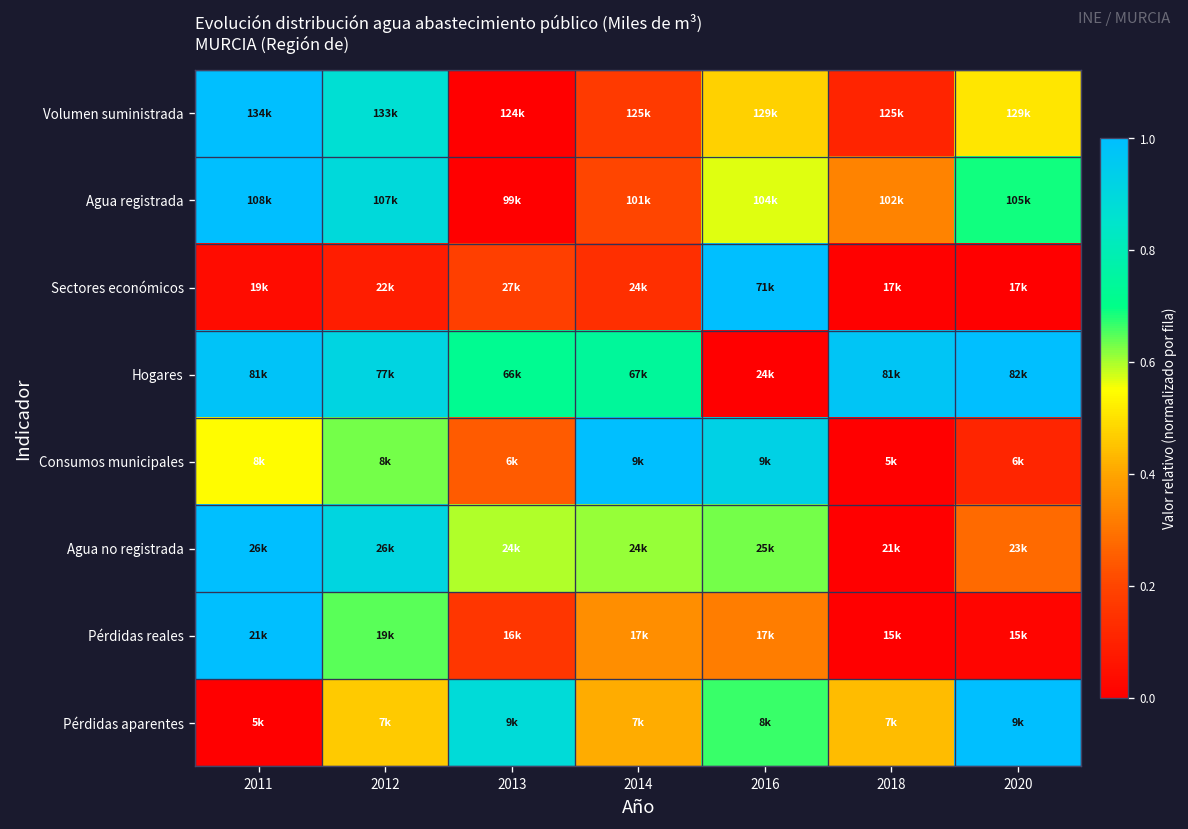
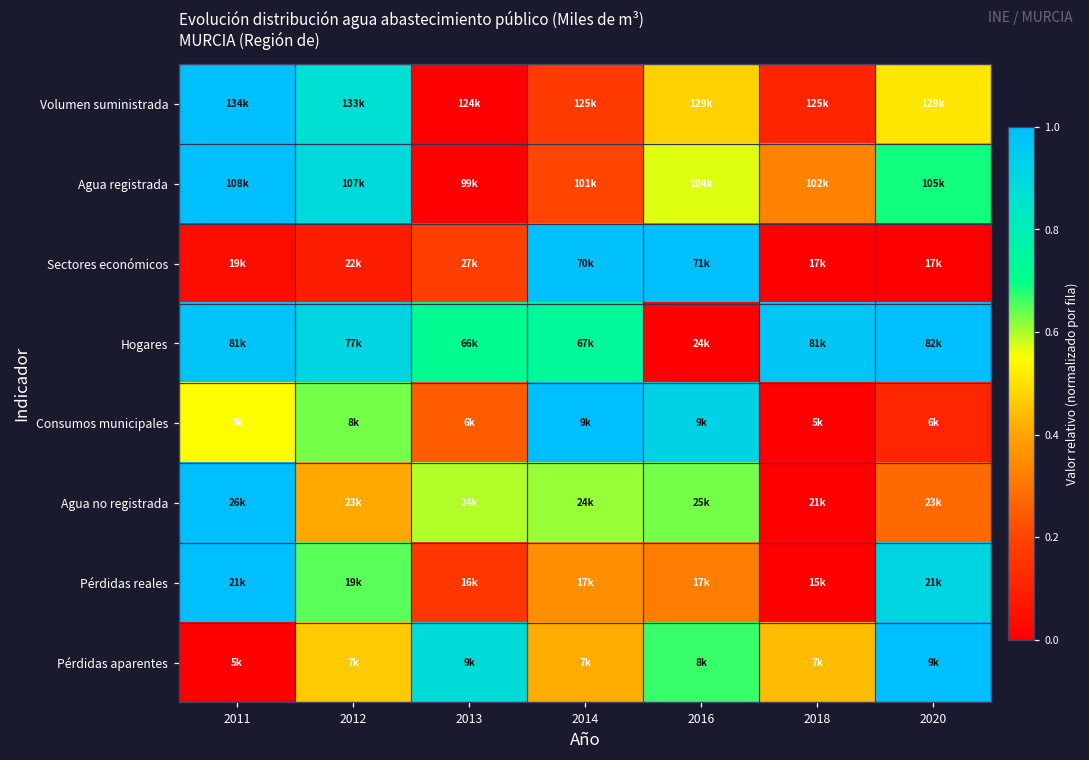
Sectores económicos, 2014: 24k -> 70k
Agua no registrada, 2012: 26k -> 23k
Pérdidas reales, 2020: 15k -> 21k
